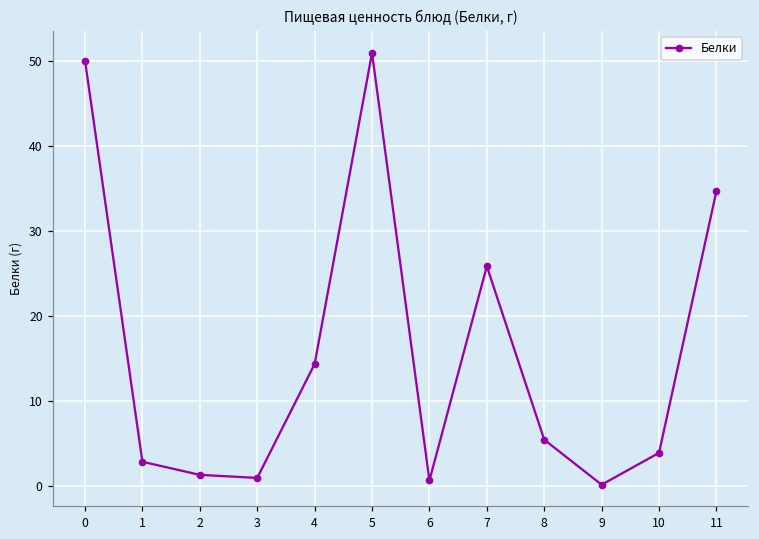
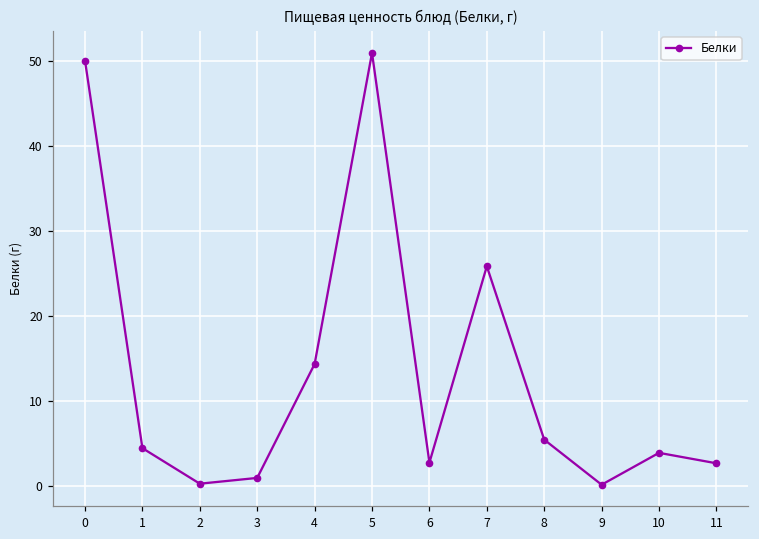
1: 3 -> 5
2: 1 -> 0
6: 1 -> 3
11: 35 -> 3
